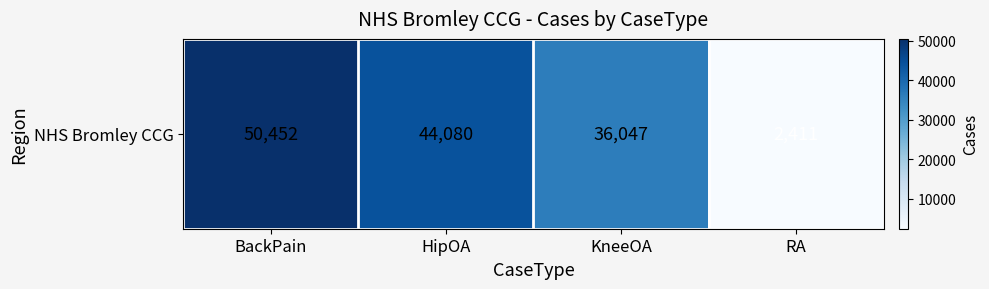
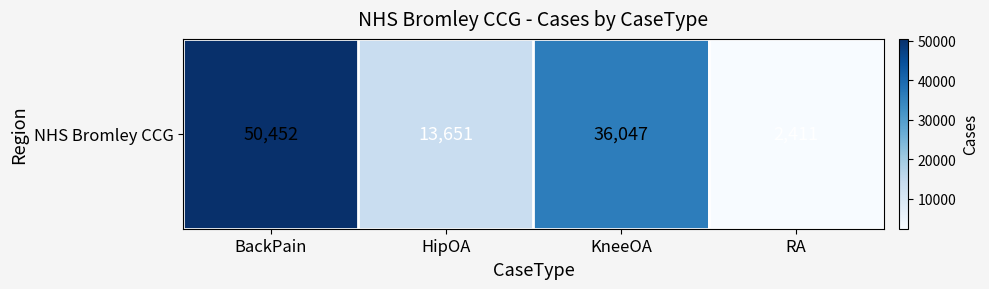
NHS Bromley CCG, HipOA: 44,080 -> 13,651
